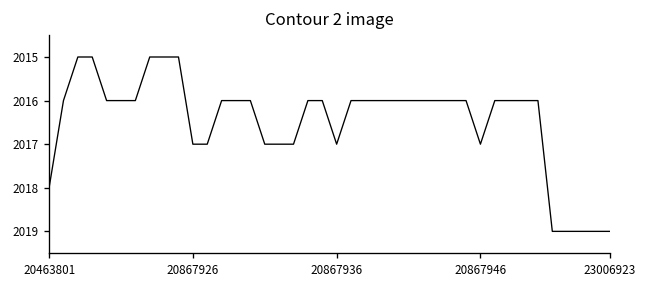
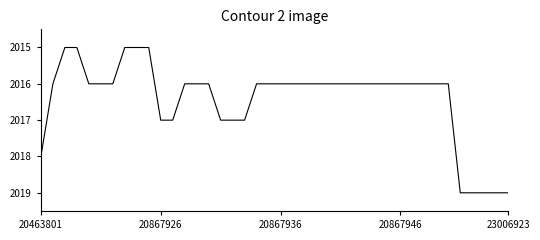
20867936: 2017 -> 2016
20867946: 2017 -> 2016
